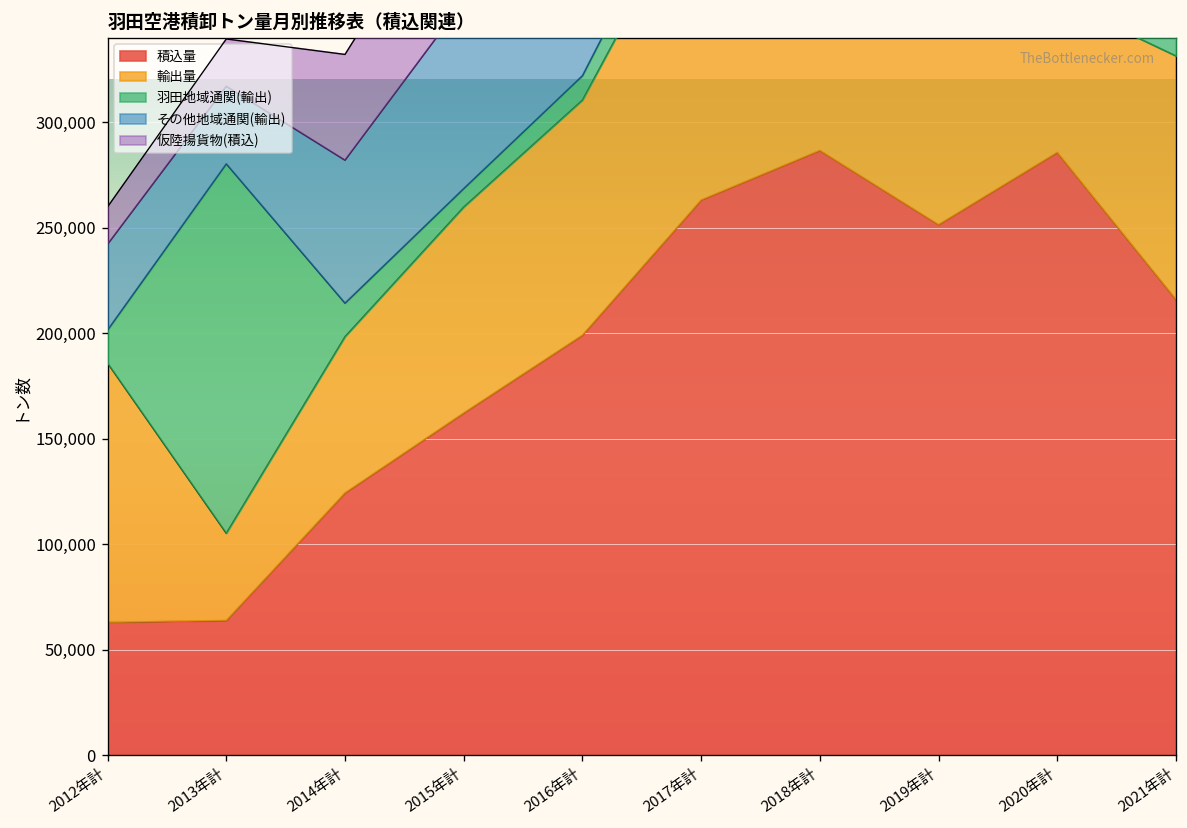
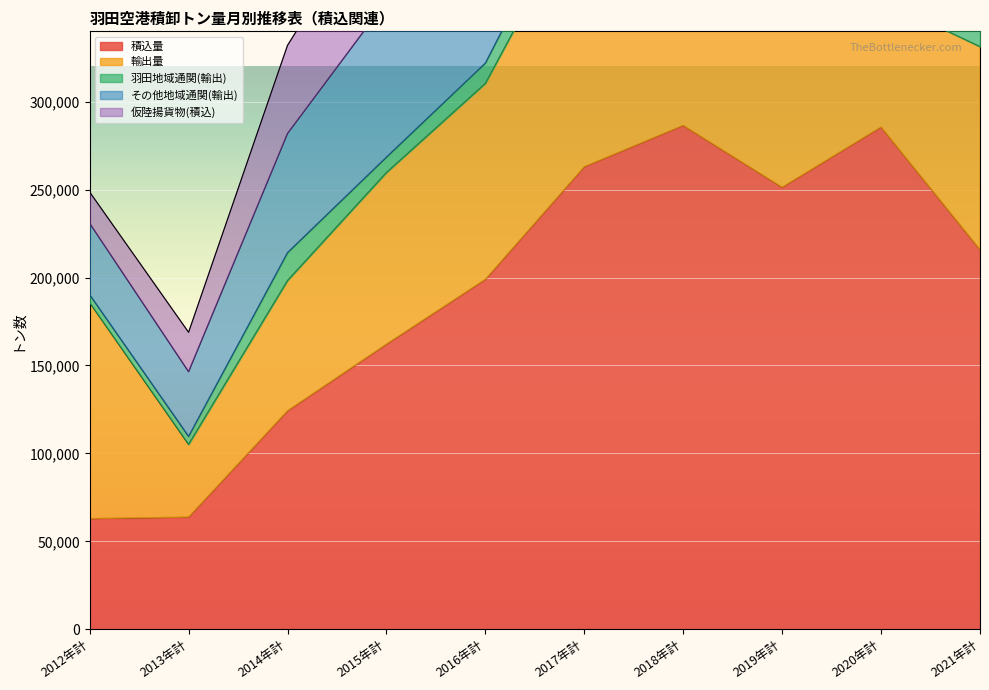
羽田地域通関(輸出), 2012年計: 16,000 -> 5,000
羽田地域通関(輸出), 2013年計: 175,000 -> 5,000
